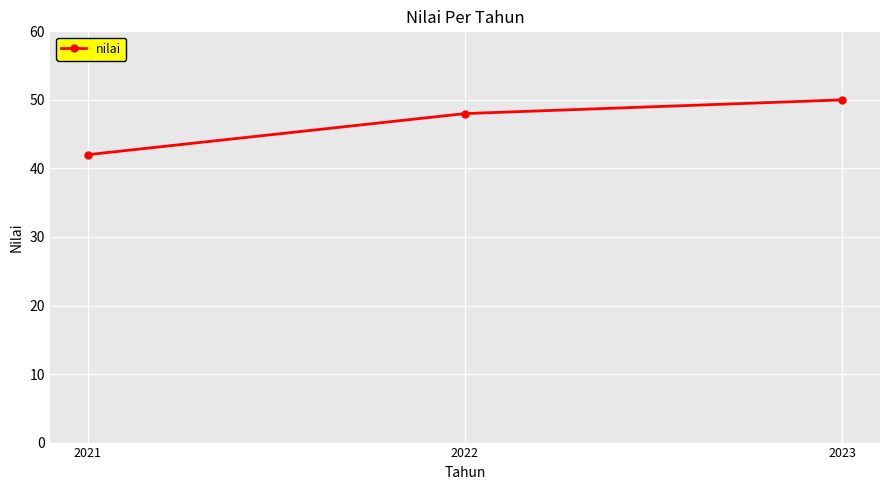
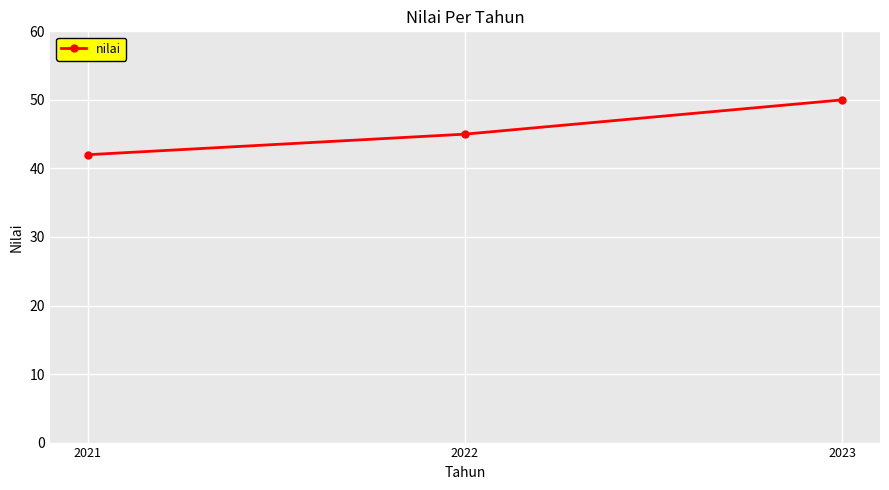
2022: 48 -> 45
